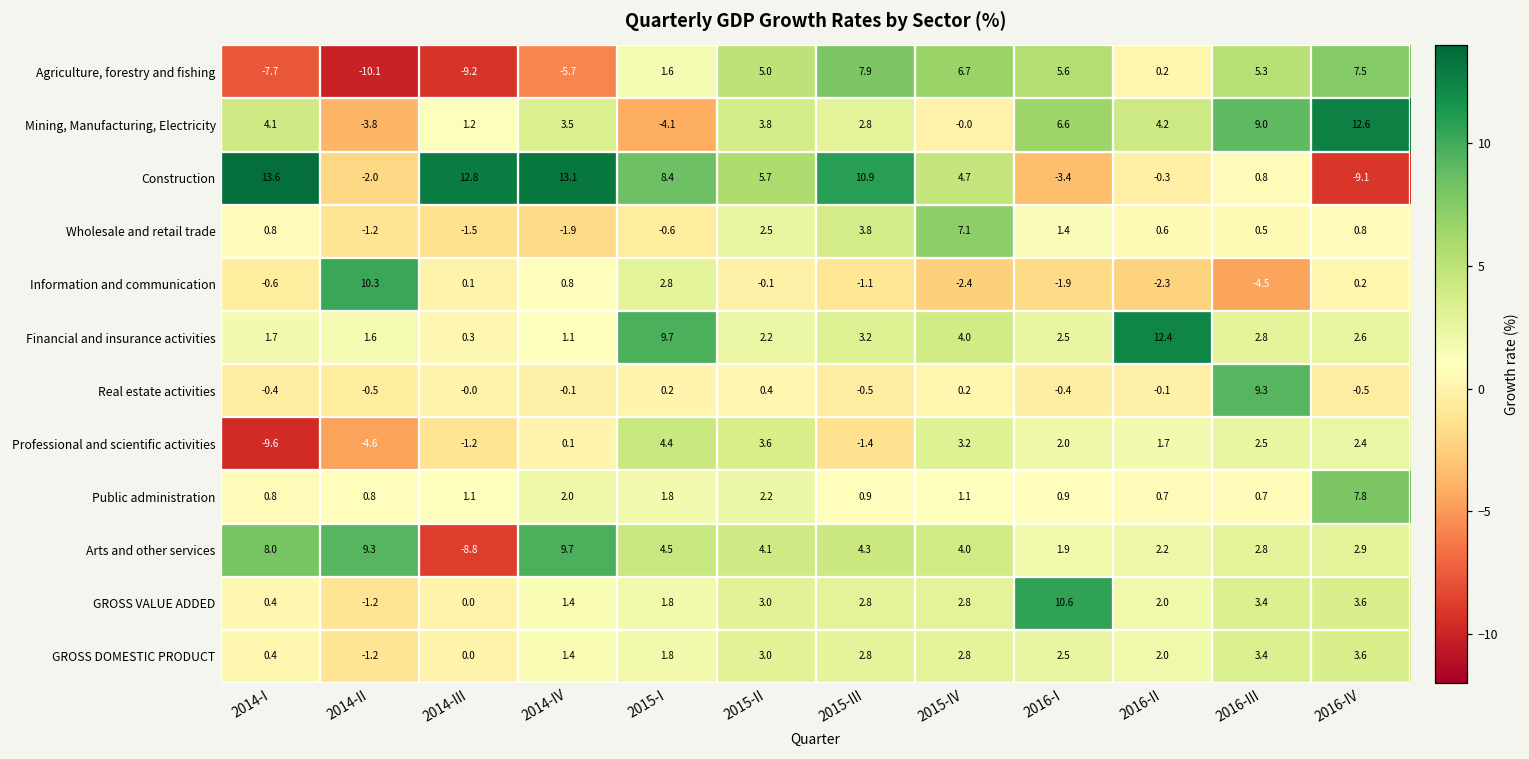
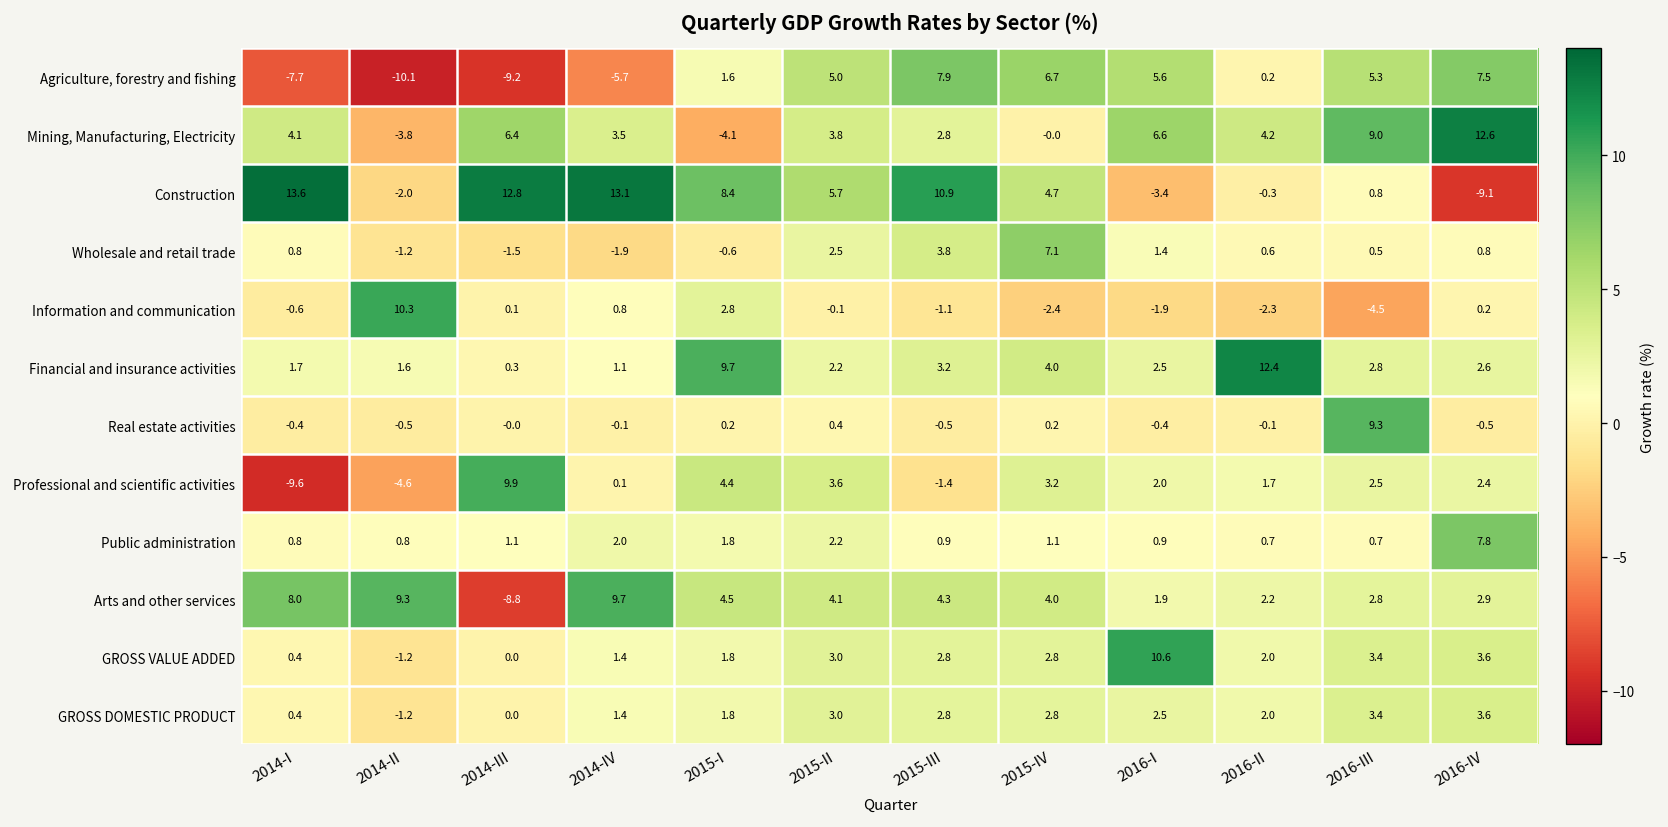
Mining, Manufacturing, Electricity, 2014-III: 1.2 -> 6.4
Professional and scientific activities, 2014-III: -1.2 -> 9.9
